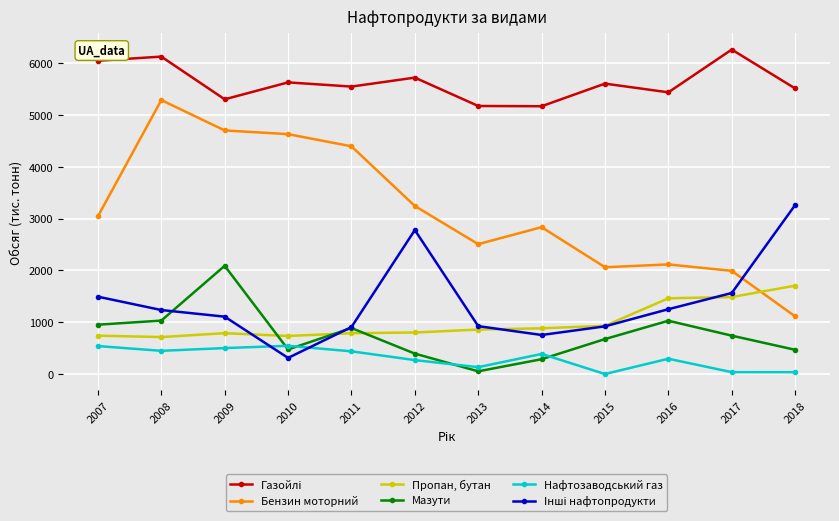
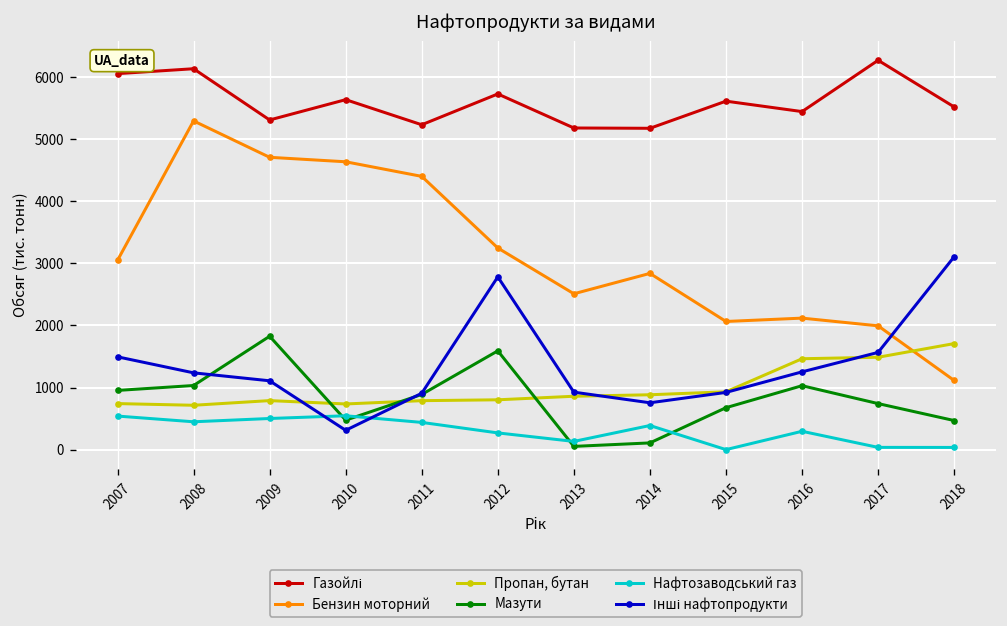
Мазути, 2009: 2100 -> 1800
Газойлі, 2011: 5600 -> 5200
Мазути, 2012: 400 -> 1600
Мазути, 2014: 300 -> 100
Інші нафтопродукти, 2018: 3300 -> 3100
